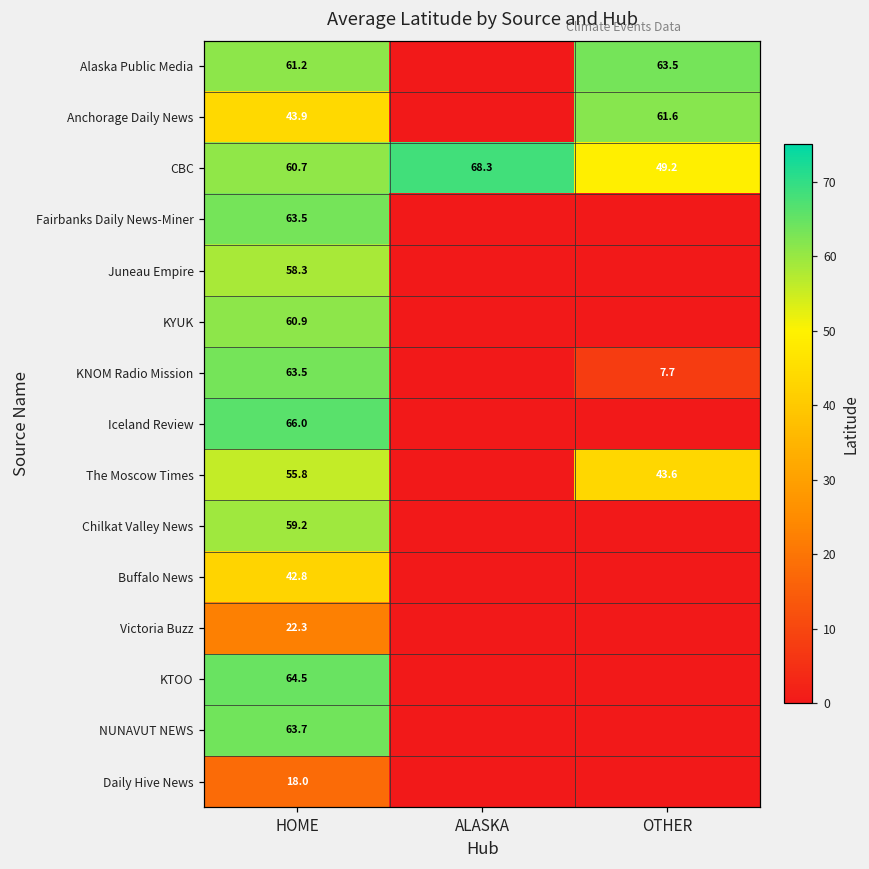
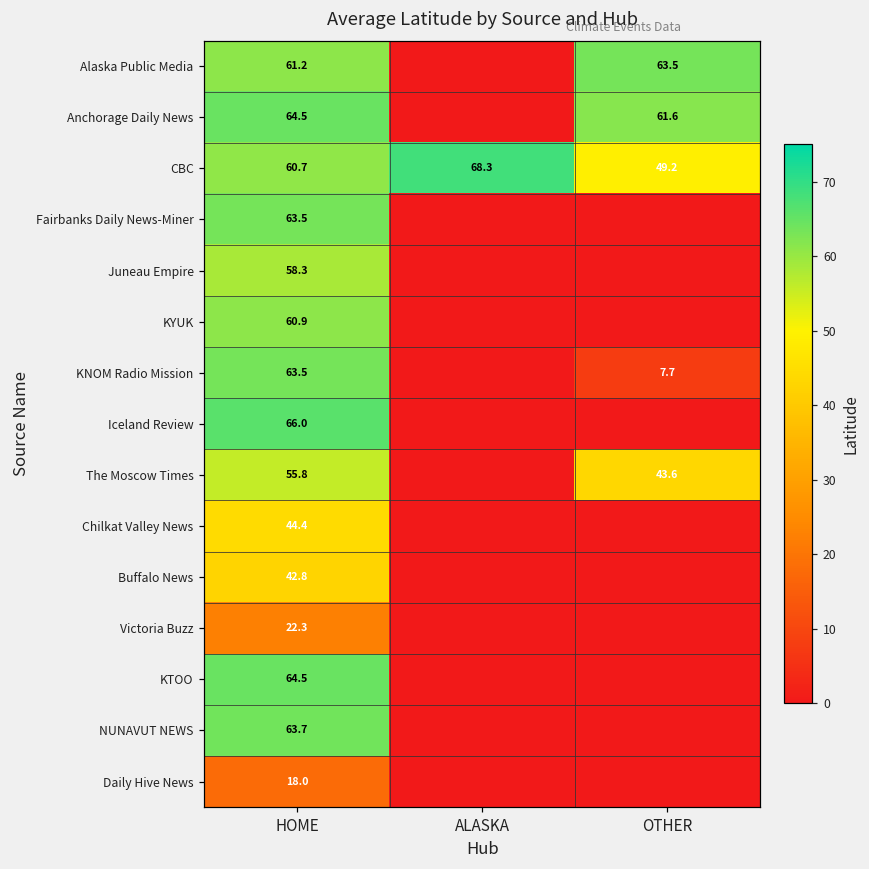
Anchorage Daily News, HOME: 43.9 -> 64.5
Chilkat Valley News, HOME: 59.2 -> 44.4
